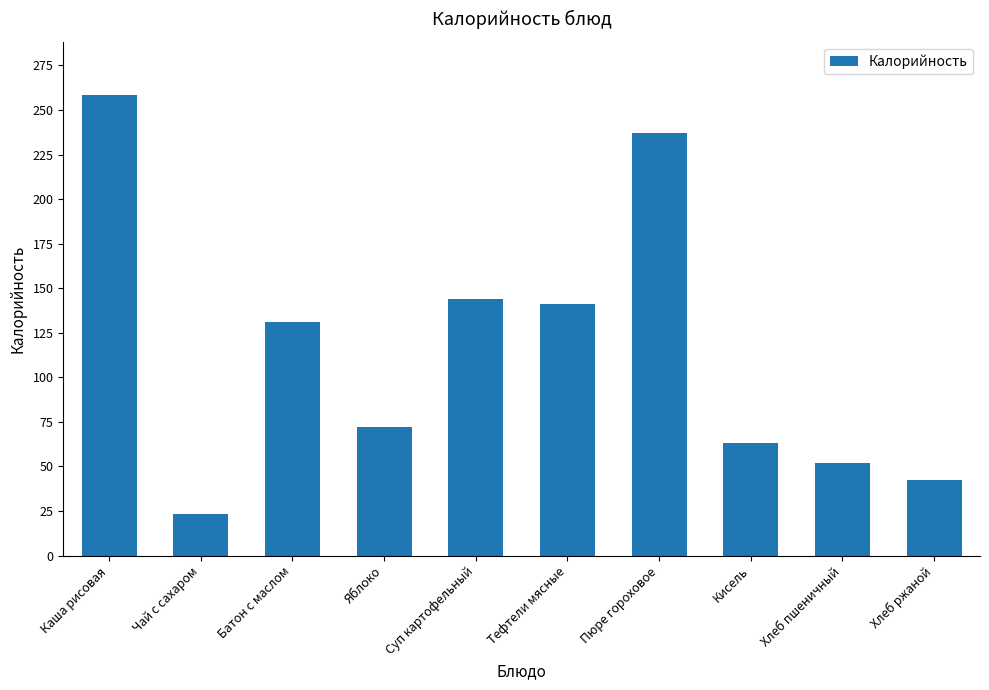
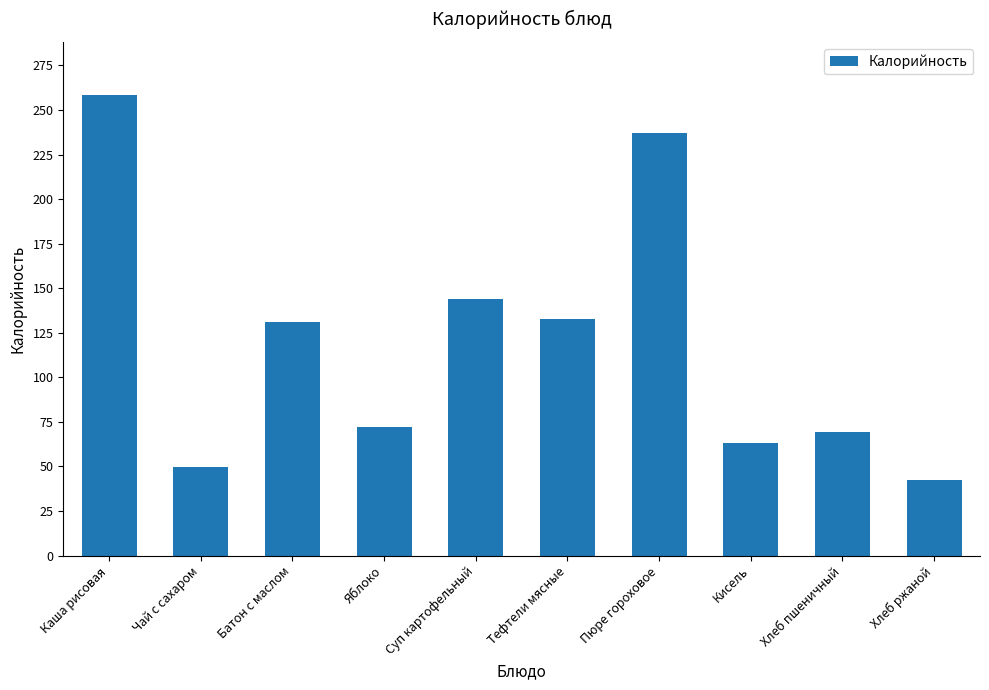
Чай с сахаром: 24 -> 50
Тефтели мясные: 141 -> 133
Хлеб пшеничный: 52 -> 69
